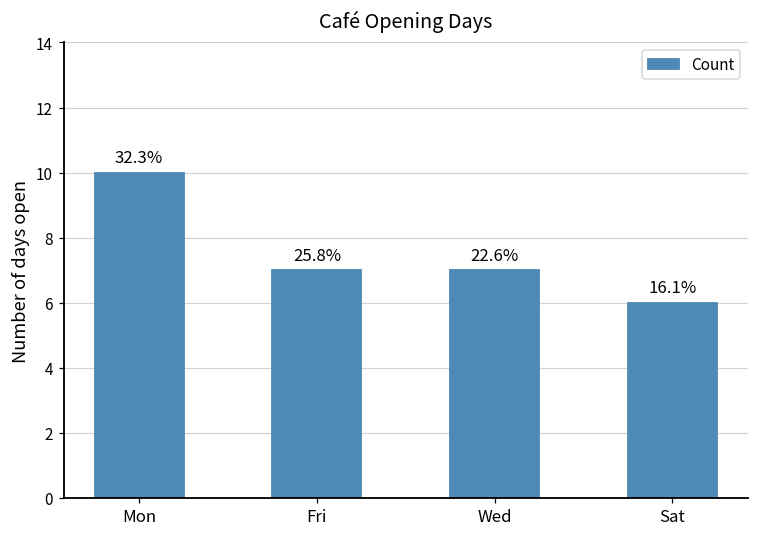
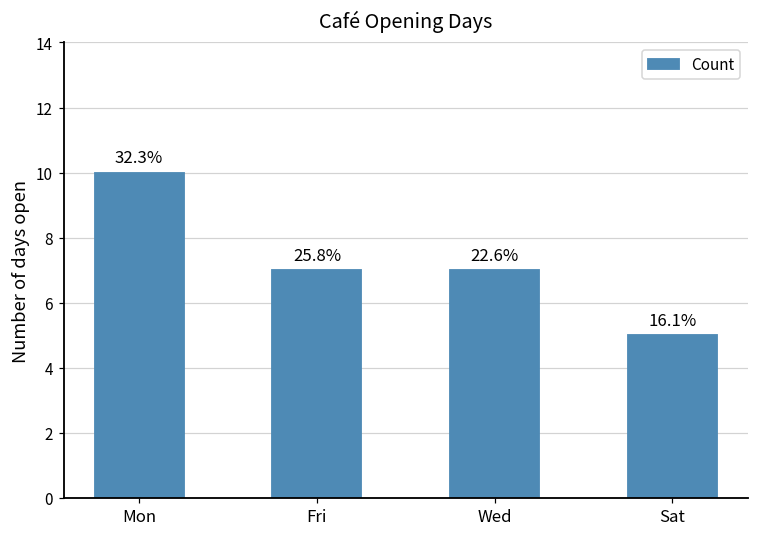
Sat: 6 -> 5
